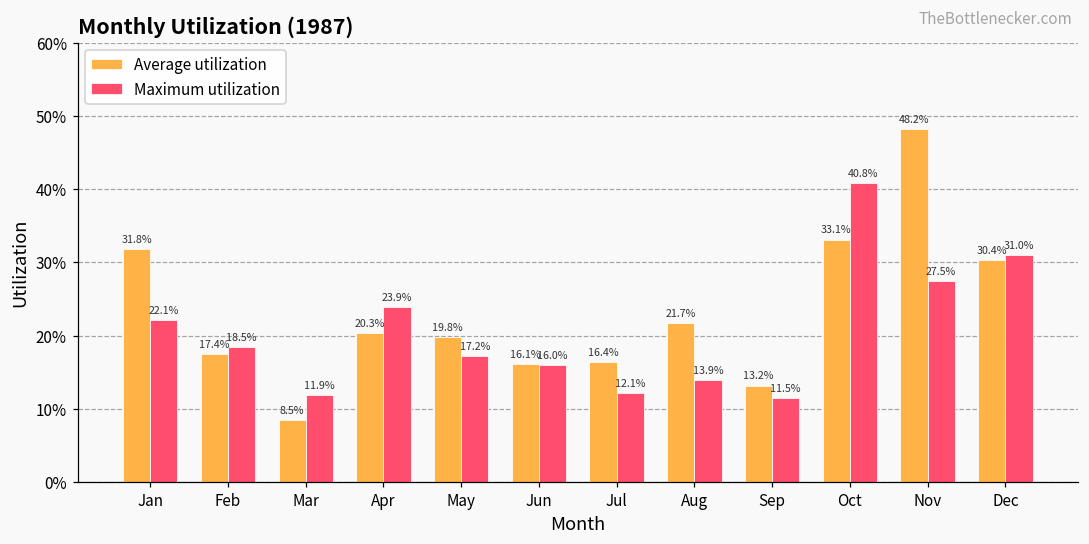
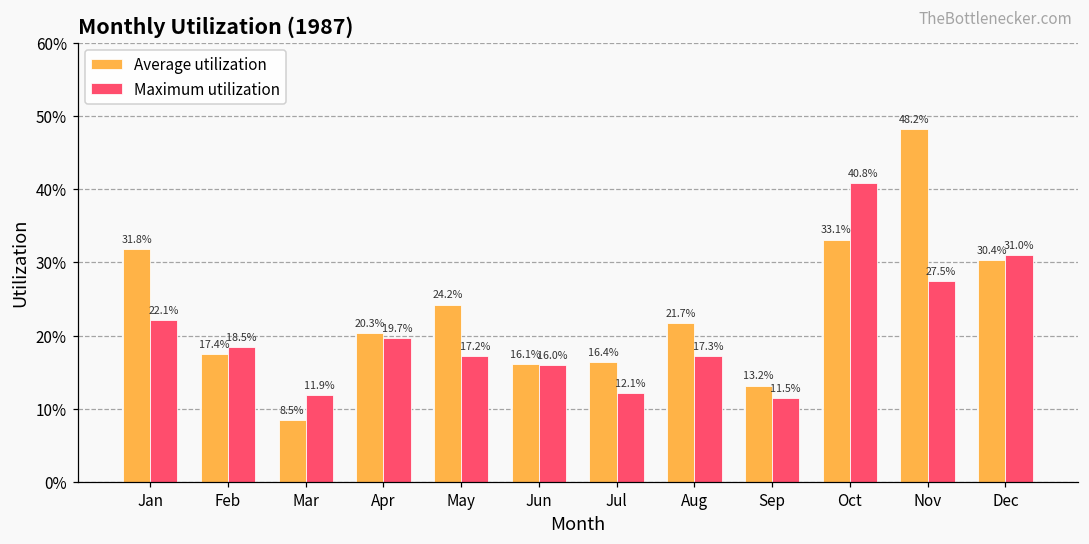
Maximum utilization, Apr: 23.9% -> 19.7%
Average utilization, May: 19.8% -> 24.2%
Maximum utilization, Aug: 13.9% -> 17.3%
